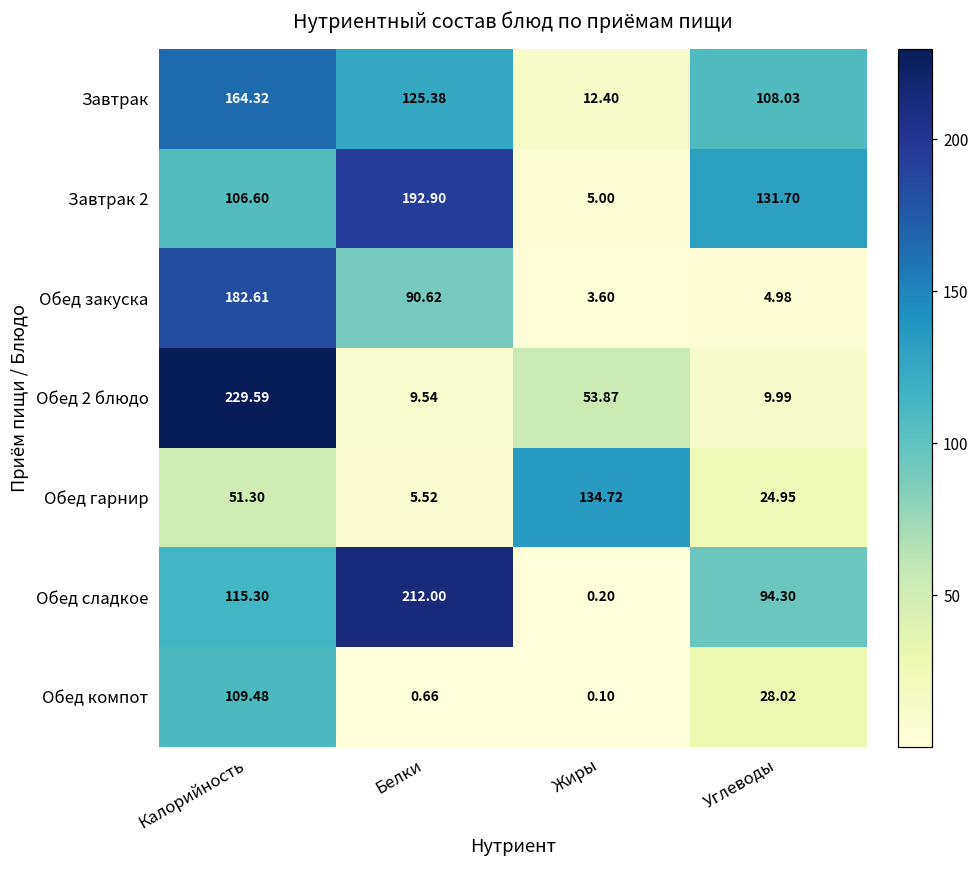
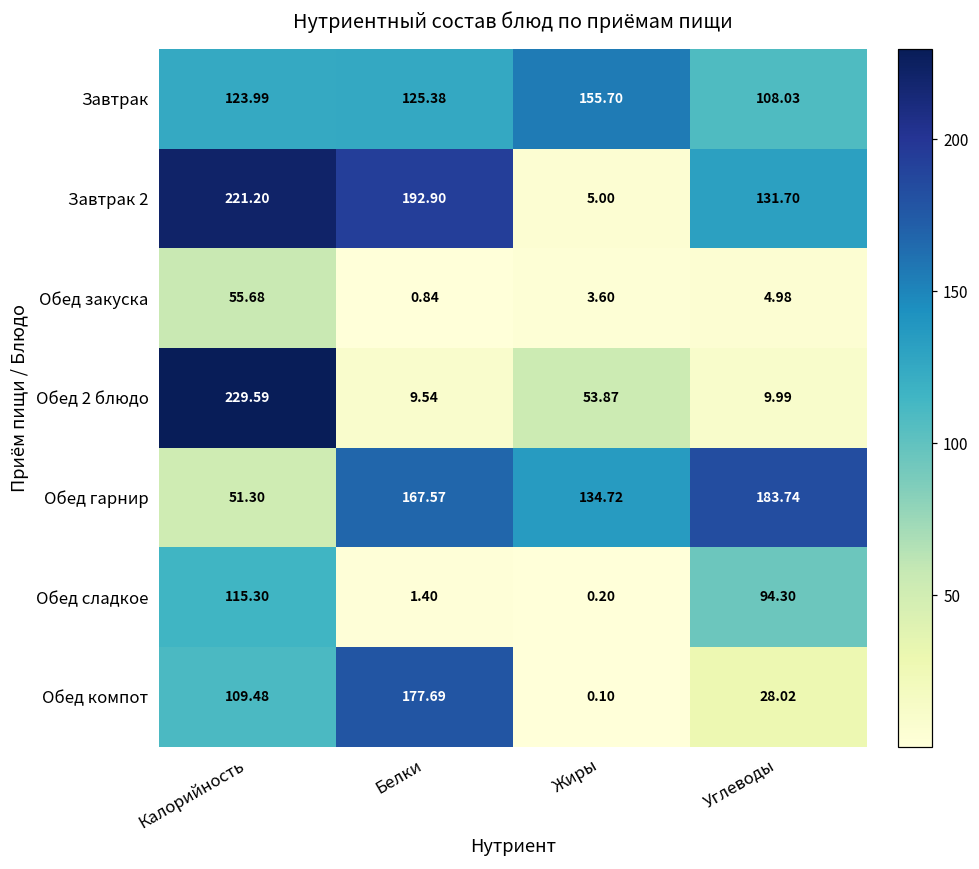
Завтрак, Калорийность: 164.32 -> 123.99
Завтрак, Жиры: 12.40 -> 155.70
Завтрак 2, Калорийность: 106.60 -> 221.20
Обед закуска, Калорийность: 182.61 -> 55.68
Обед закуска, Белки: 90.62 -> 0.84
Обед гарнир, Белки: 5.52 -> 167.57
Обед гарнир, Углеводы: 24.95 -> 183.74
Обед сладкое, Белки: 212.00 -> 1.40
Обед компот, Белки: 0.66 -> 177.69
